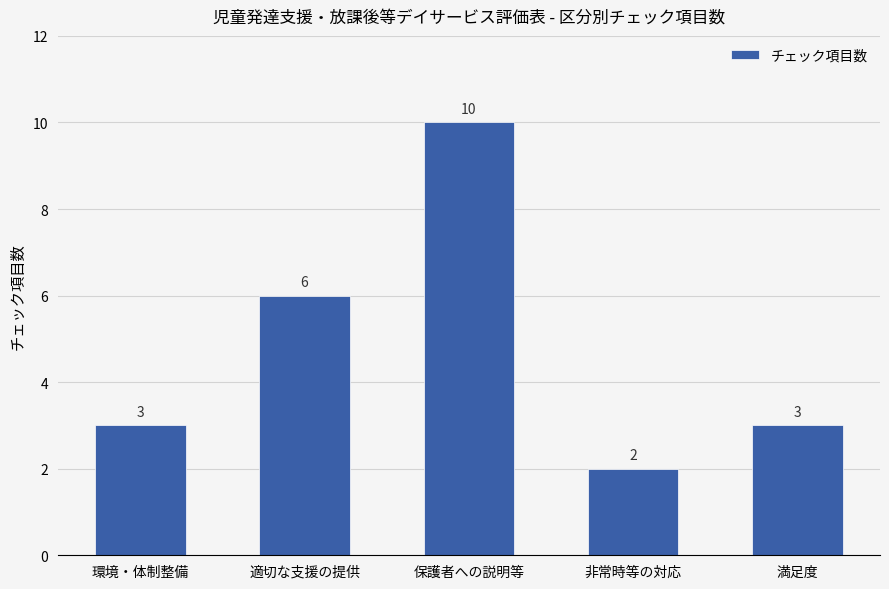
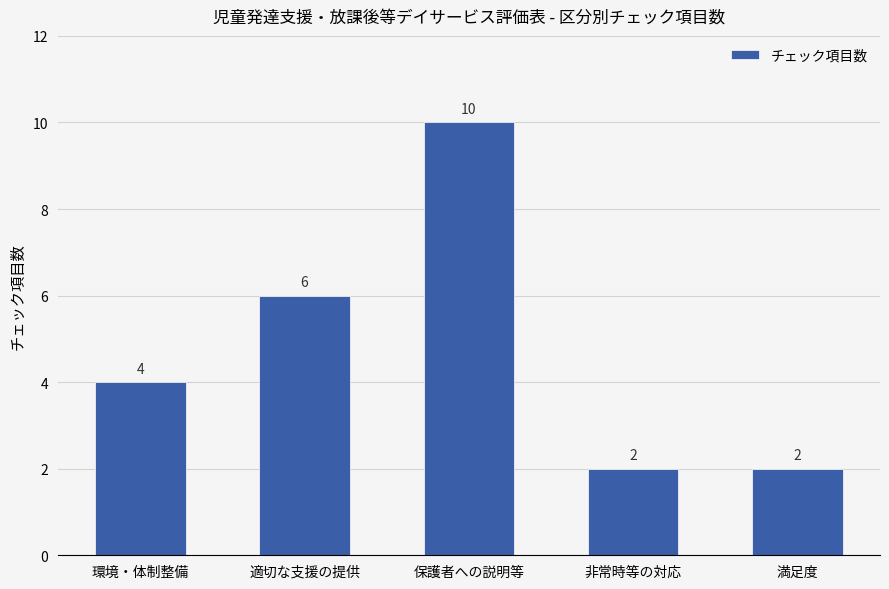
環境・体制整備: 3 -> 4
満足度: 3 -> 2
